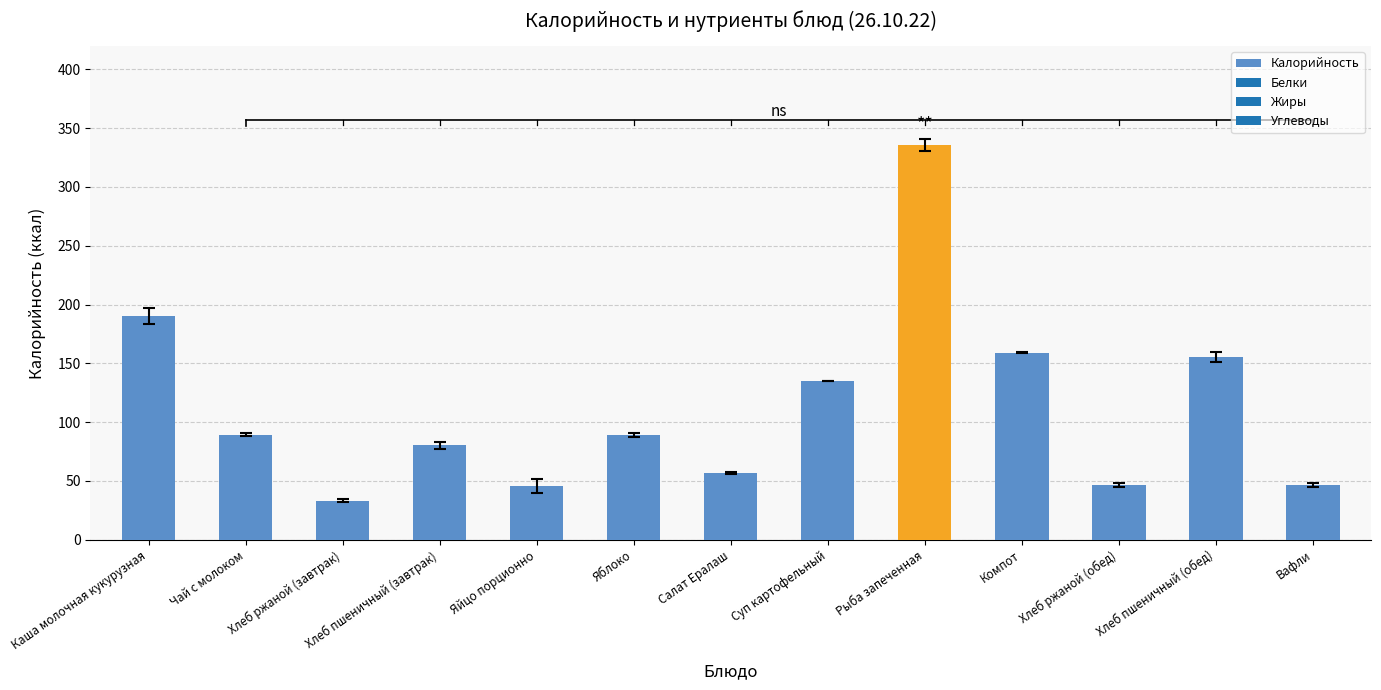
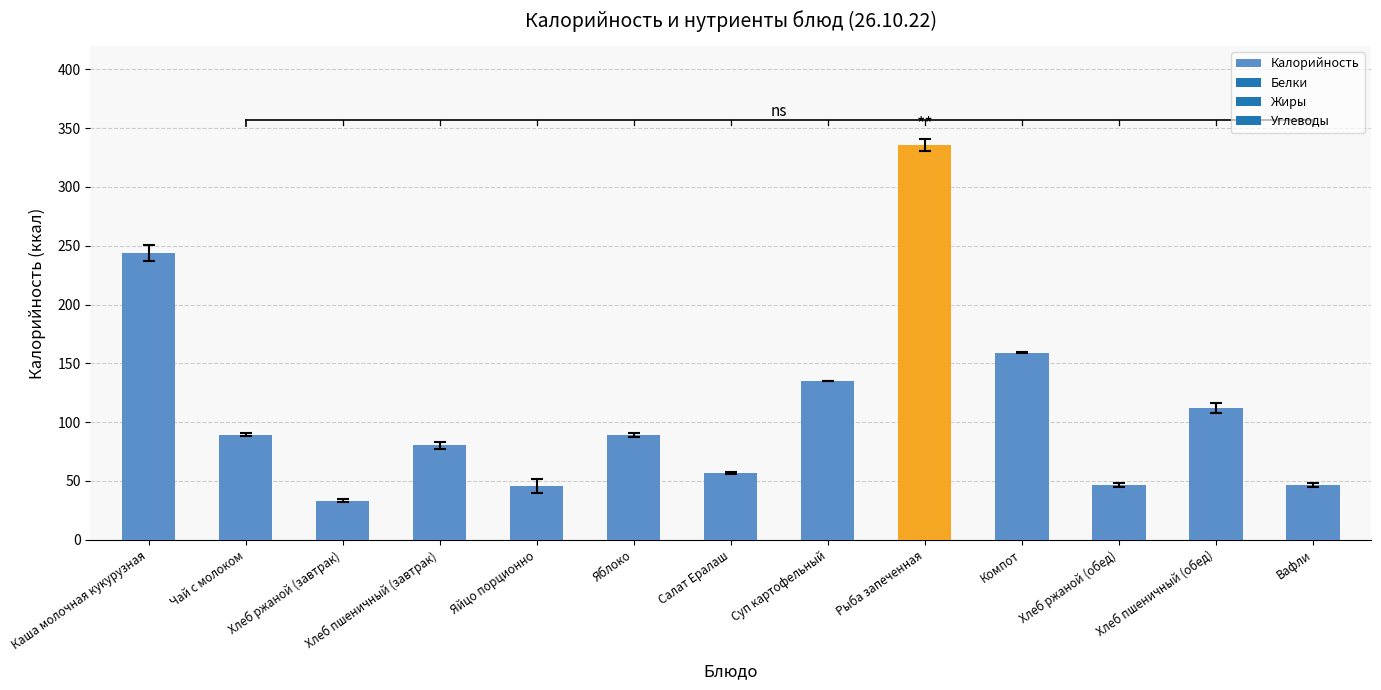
Калорийность, Каша молочная кукурузная: 190 -> 244
Калорийность, Хлеб пшеничный (обед): 155 -> 112
